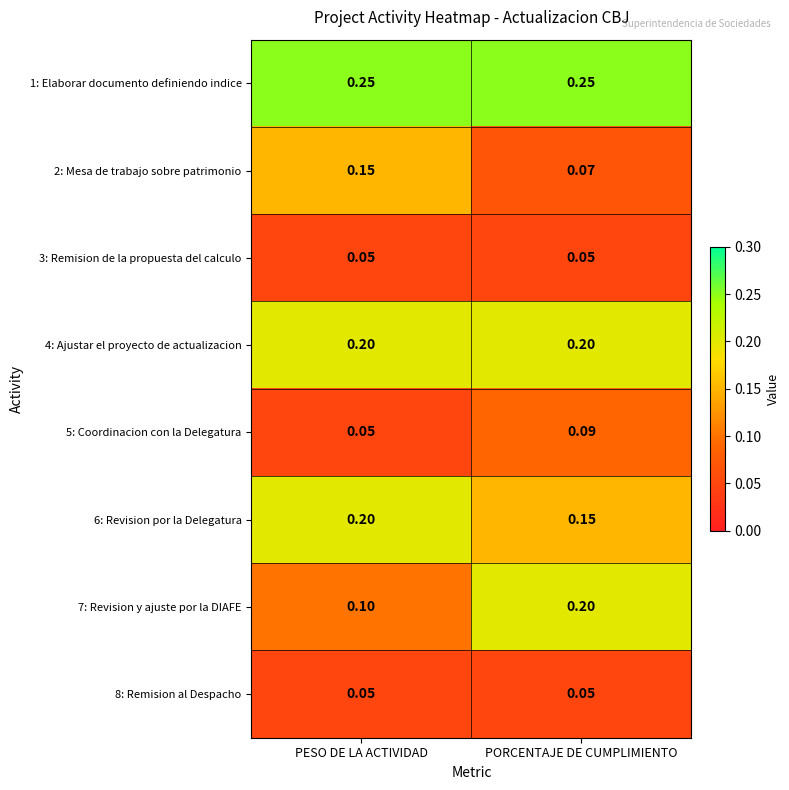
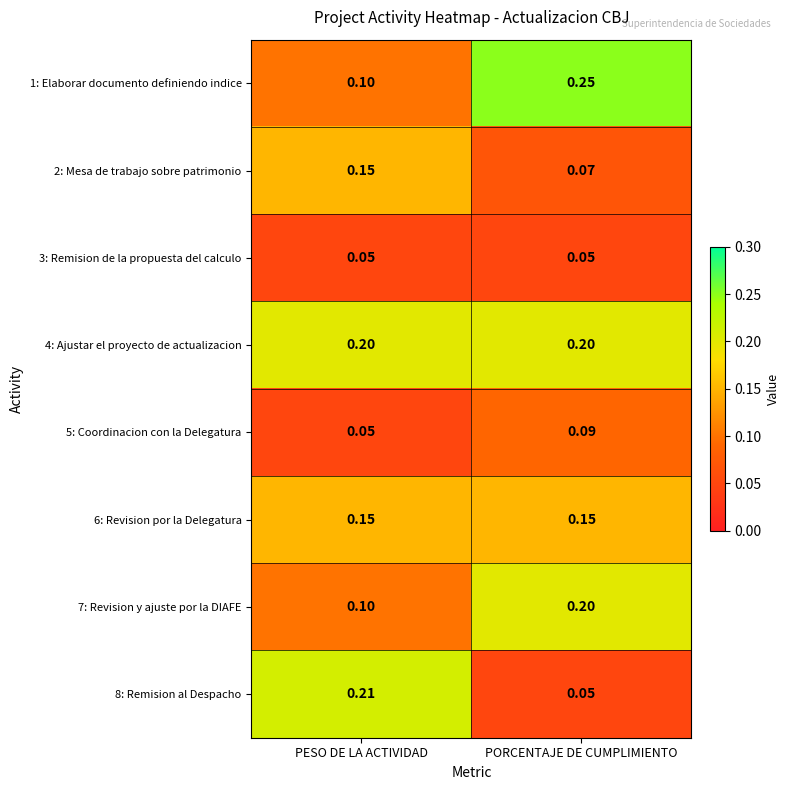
1: Elaborar documento definiendo indice, PESO DE LA ACTIVIDAD: 0.25 -> 0.10
6: Revision por la Delegatura, PESO DE LA ACTIVIDAD: 0.20 -> 0.15
8: Remision al Despacho, PESO DE LA ACTIVIDAD: 0.05 -> 0.21
